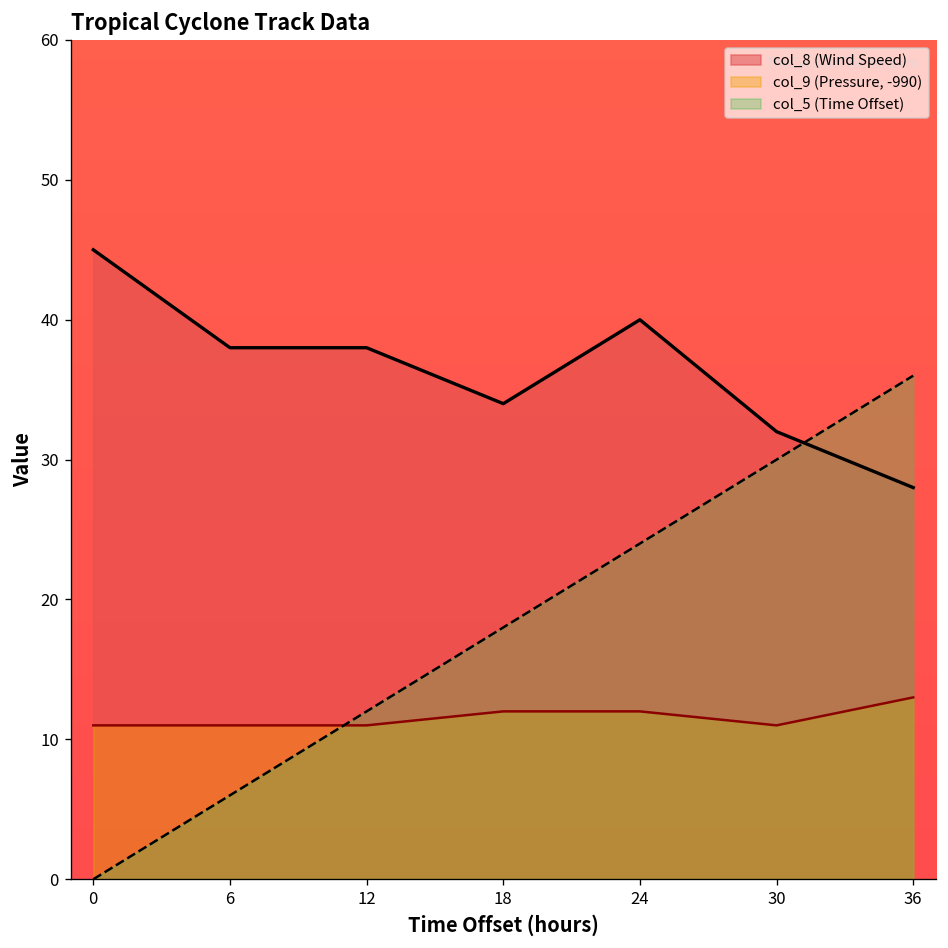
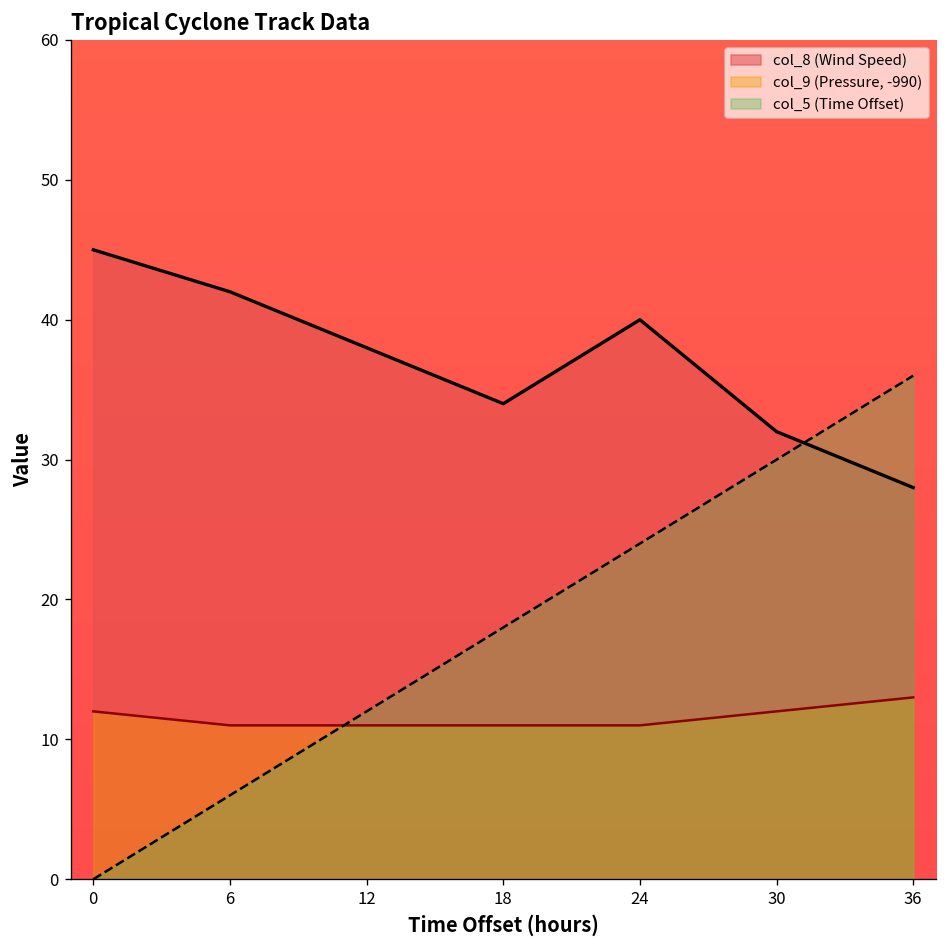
col_9 (Pressure, -990), 0: 11.0 -> 12.0
col_8 (Wind Speed), 6: 38 -> 42
col_9 (Pressure, -990), 18: 12.0 -> 11.0
col_9 (Pressure, -990), 24: 12.0 -> 11.0
col_9 (Pressure, -990), 30: 11.0 -> 12.0
